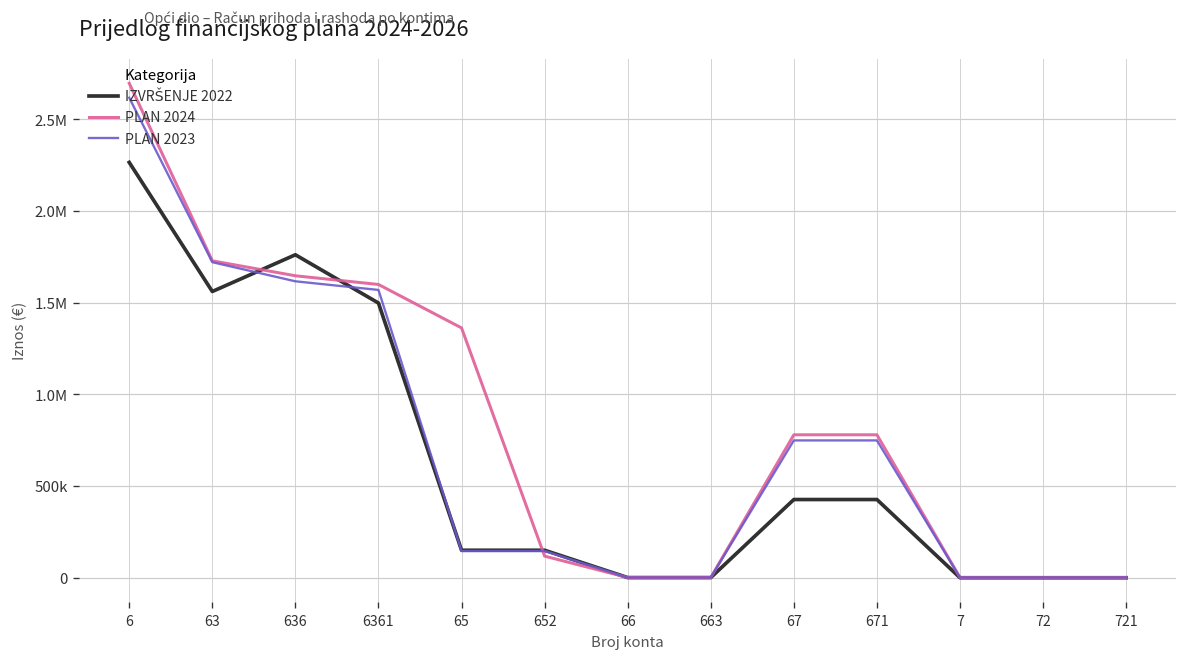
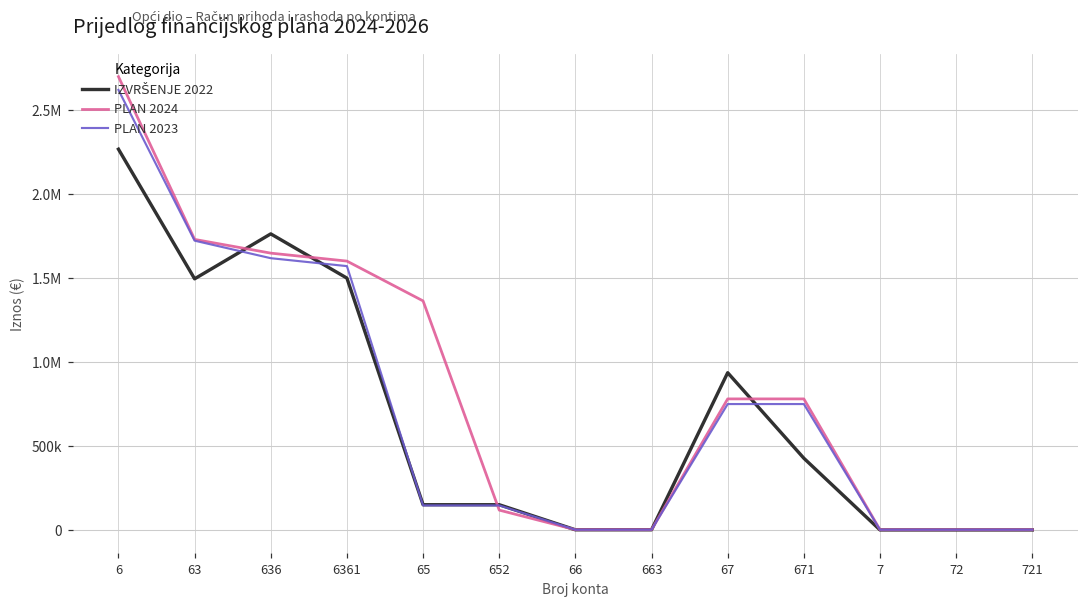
IZVRŠENJE 2022, 63: 1560000 -> 1490000
IZVRŠENJE 2022, 67: 430000 -> 940000
